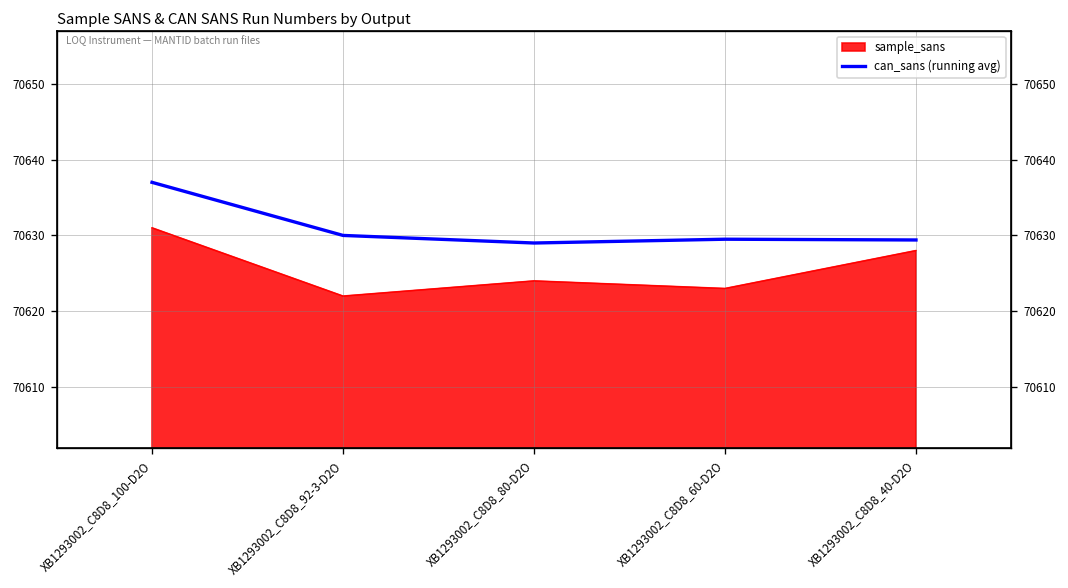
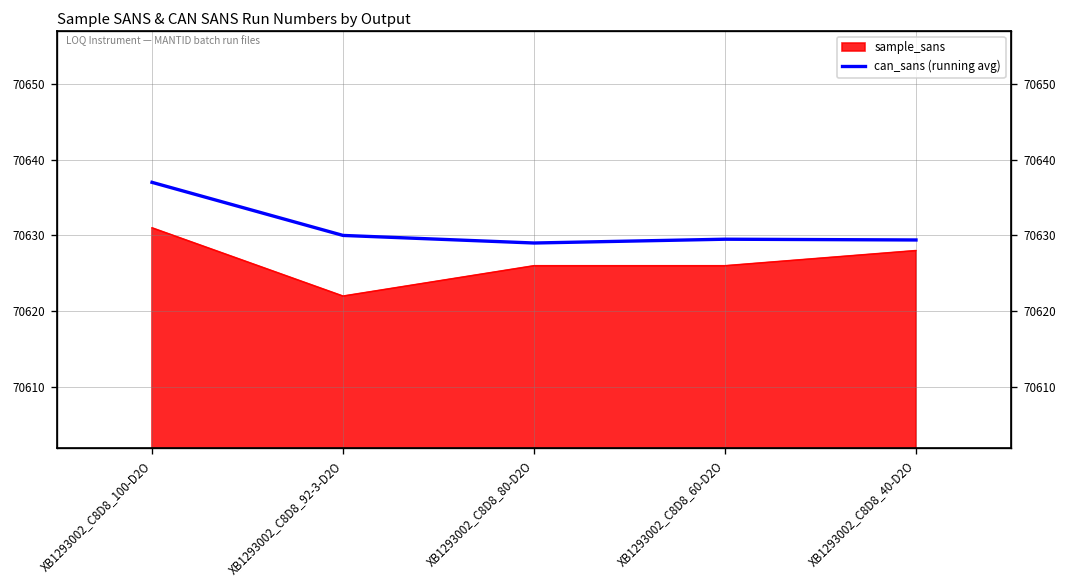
sample_sans, XB1293002_C8D8_80-D2O: 70624 -> 70626
sample_sans, XB1293002_C8D8_60-D2O: 70623 -> 70626
